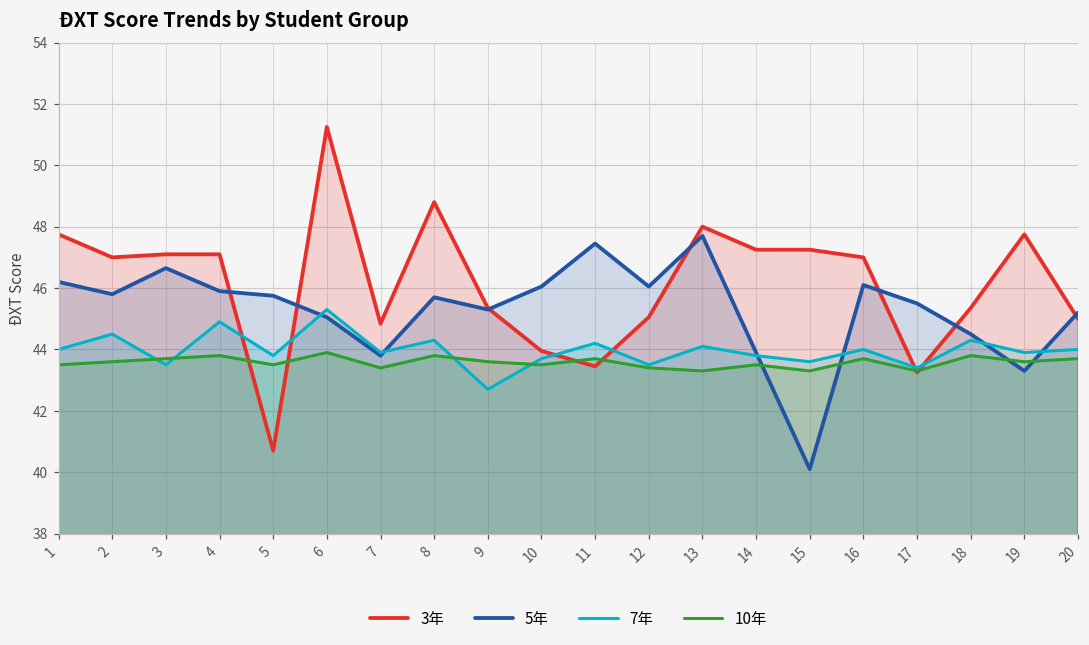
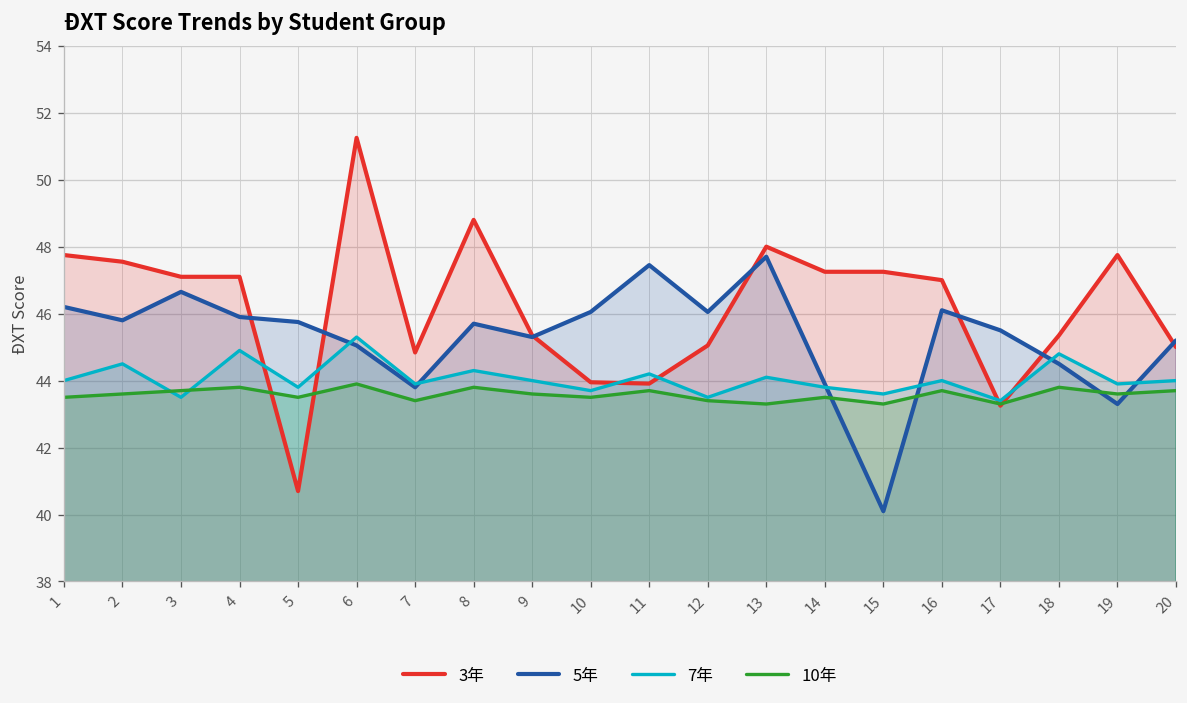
3年, 2: 47.0 -> 47.6
7年, 9: 42.7 -> 44.0
3年, 11: 43.5 -> 43.9
7年, 18: 44.3 -> 44.8
